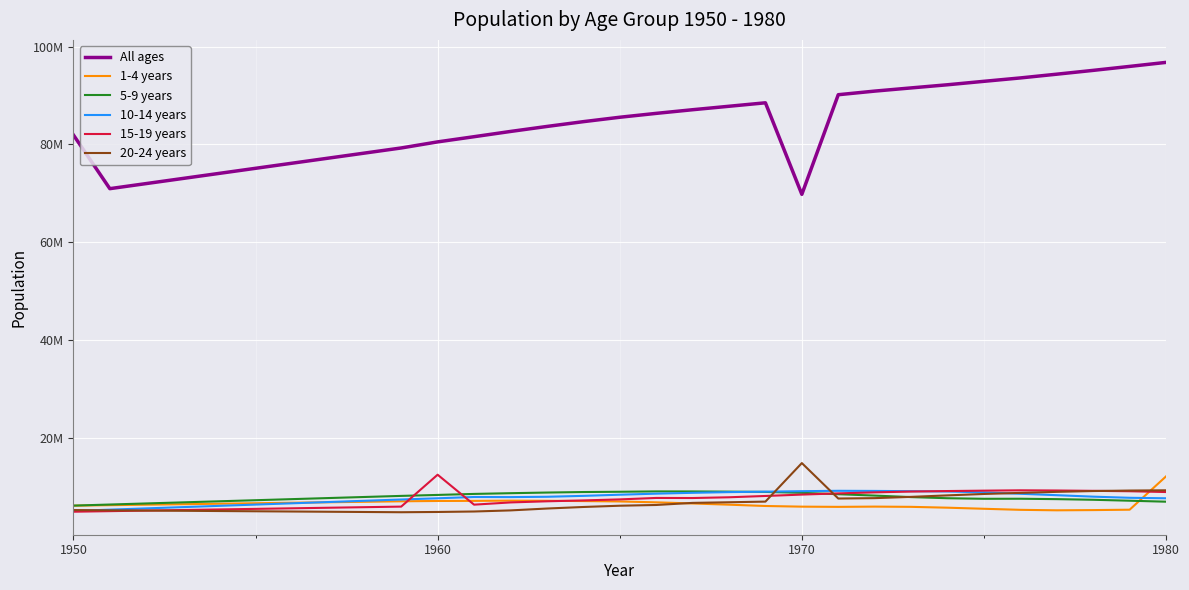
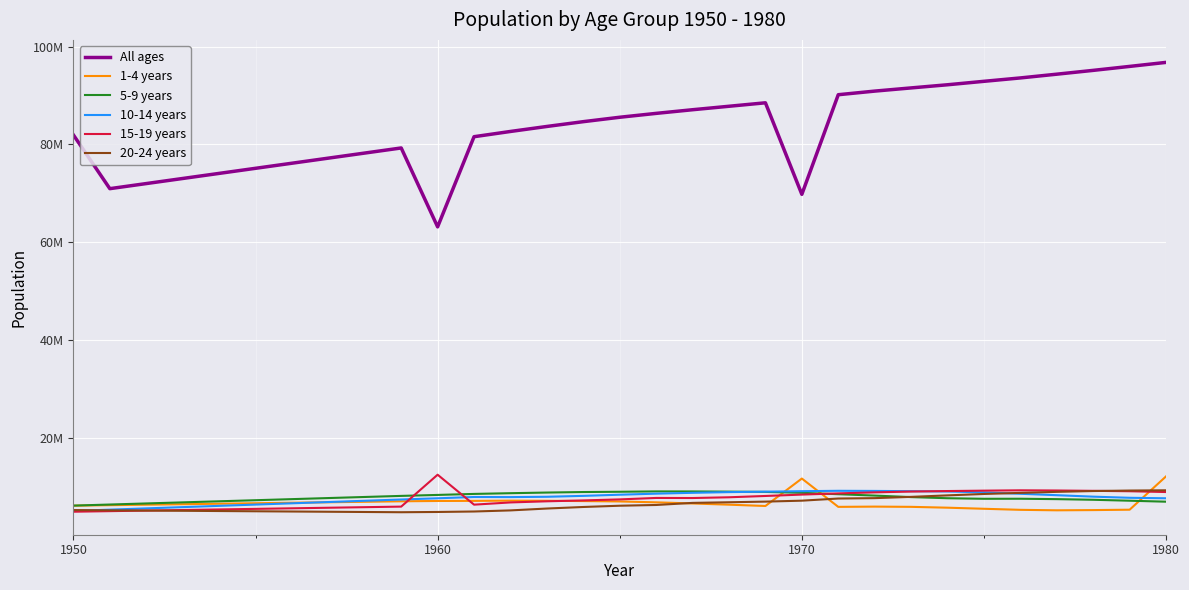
All ages, 1960: 81000000 -> 63000000
1-4 years, 1970: 6000000 -> 12000000
20-24 years, 1970: 15000000 -> 7000000
